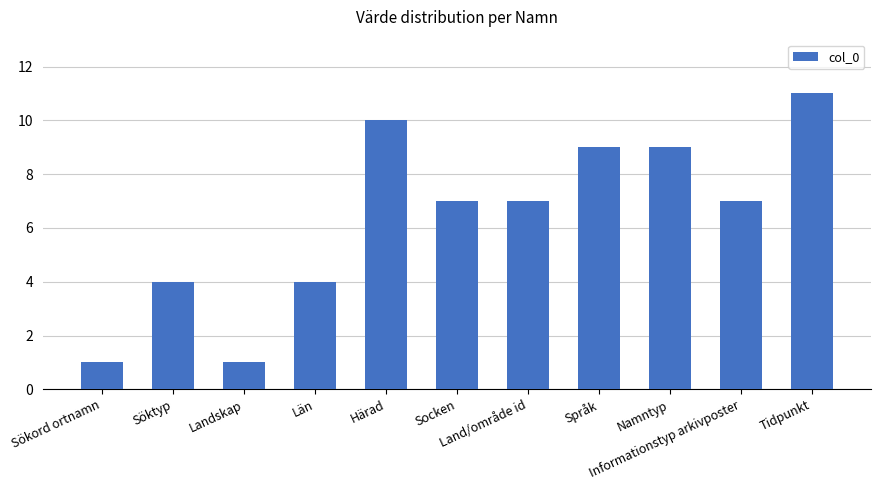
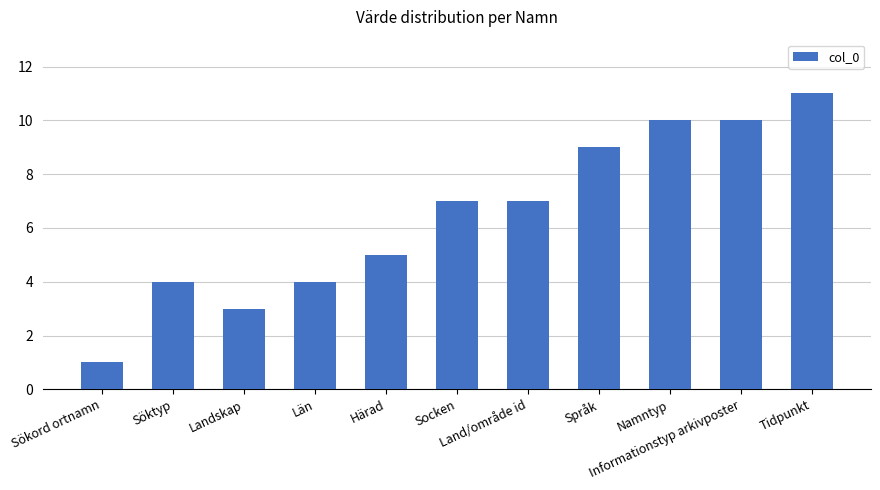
Landskap: 1 -> 3
Härad: 10 -> 5
Namntyp: 9 -> 10
Informationstyp arkivposter: 7 -> 10
